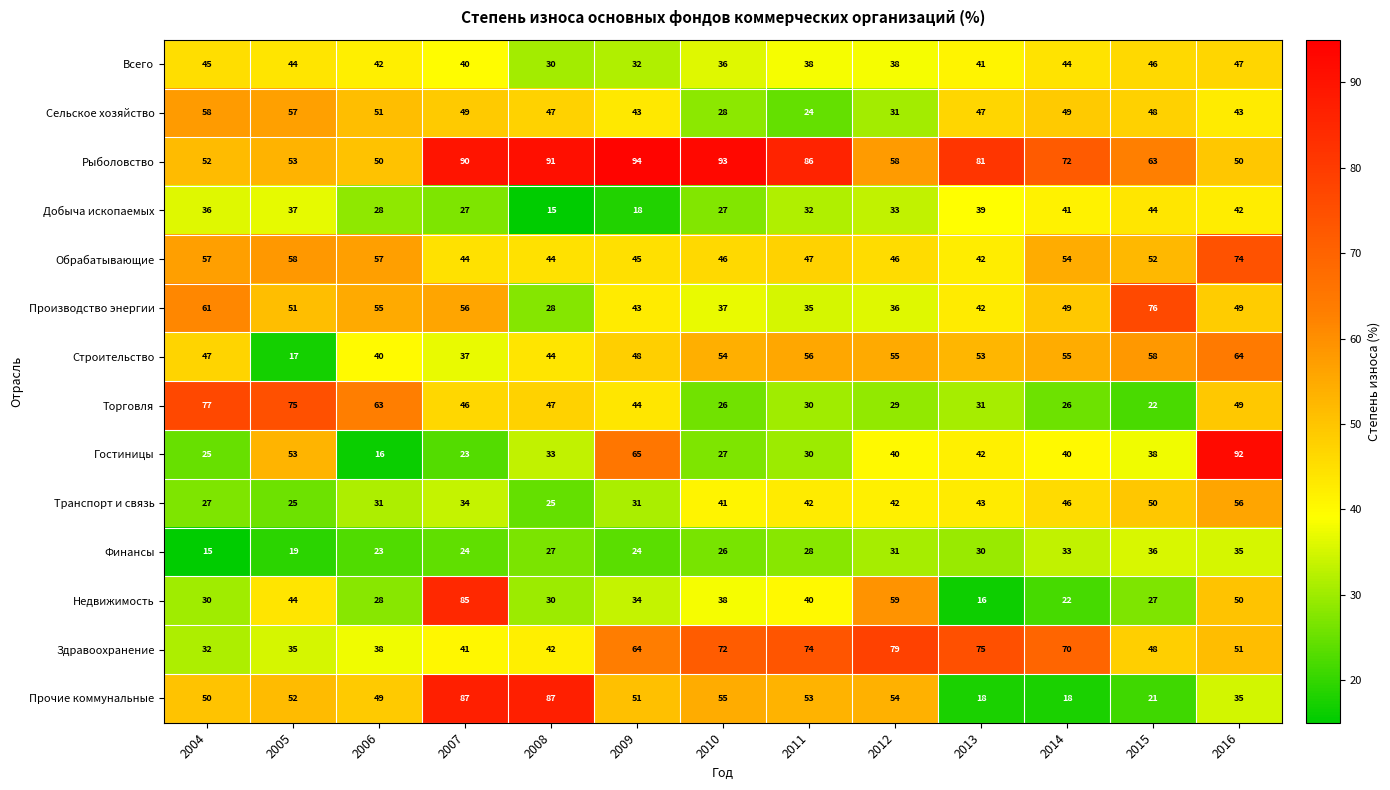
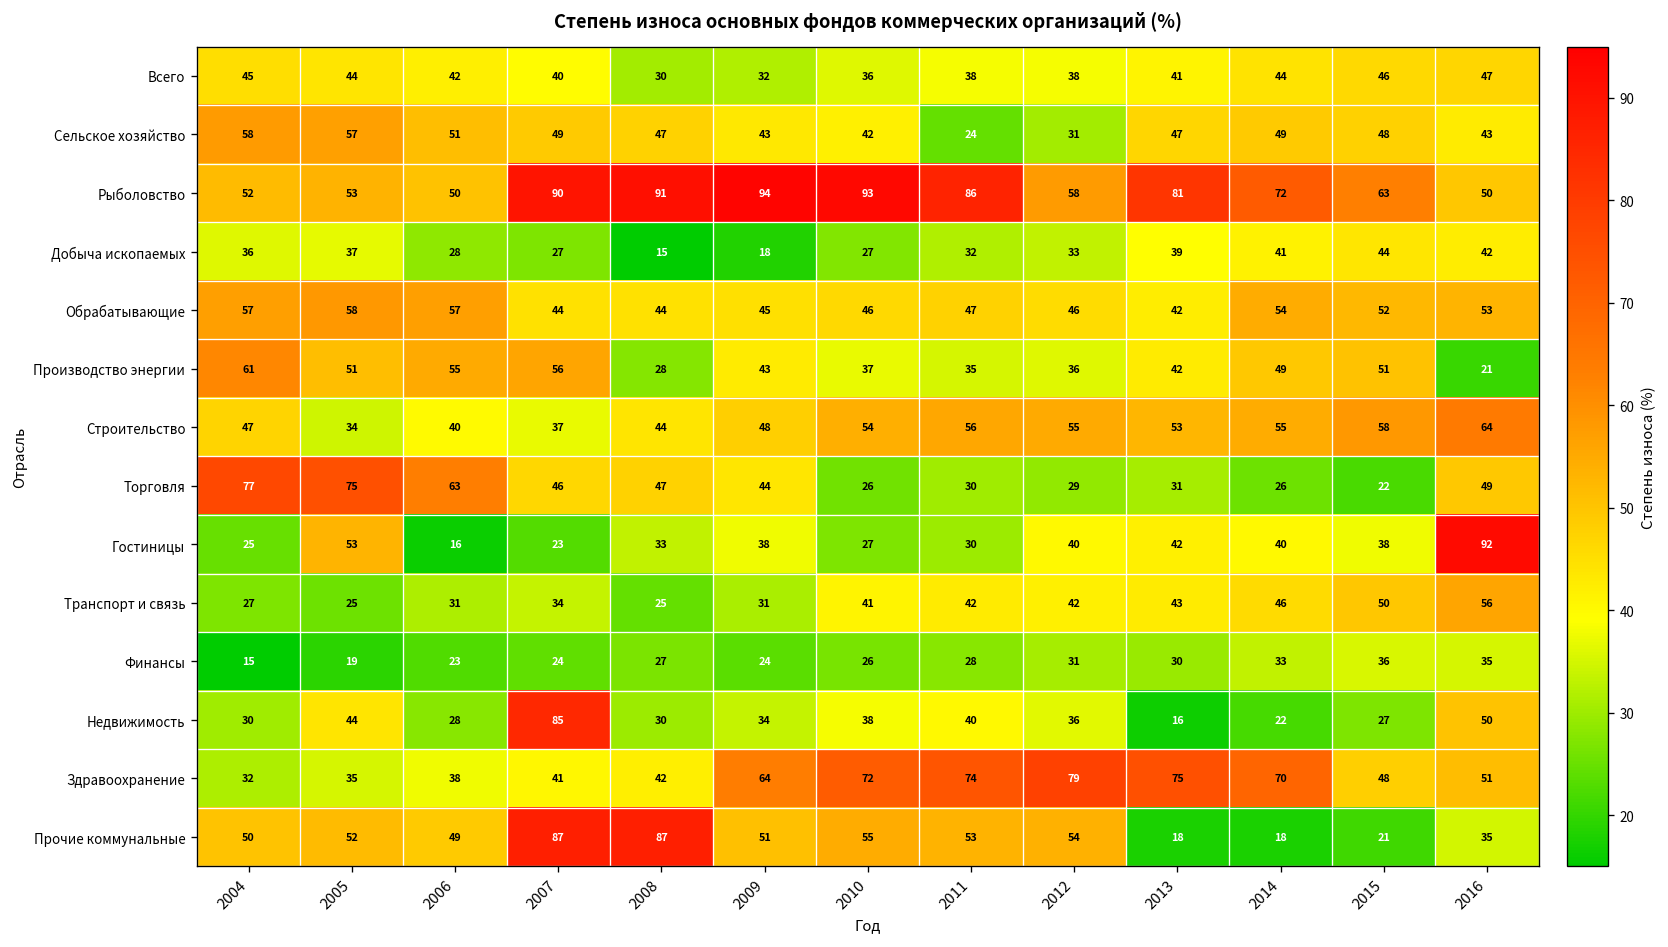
Сельское хозяйство, 2010: 28 -> 42
Обрабатывающие, 2016: 74 -> 53
Производство энергии, 2015: 76 -> 51
Производство энергии, 2016: 49 -> 21
Строительство, 2005: 17 -> 34
Гостиницы, 2009: 65 -> 38
Недвижимость, 2012: 59 -> 36
